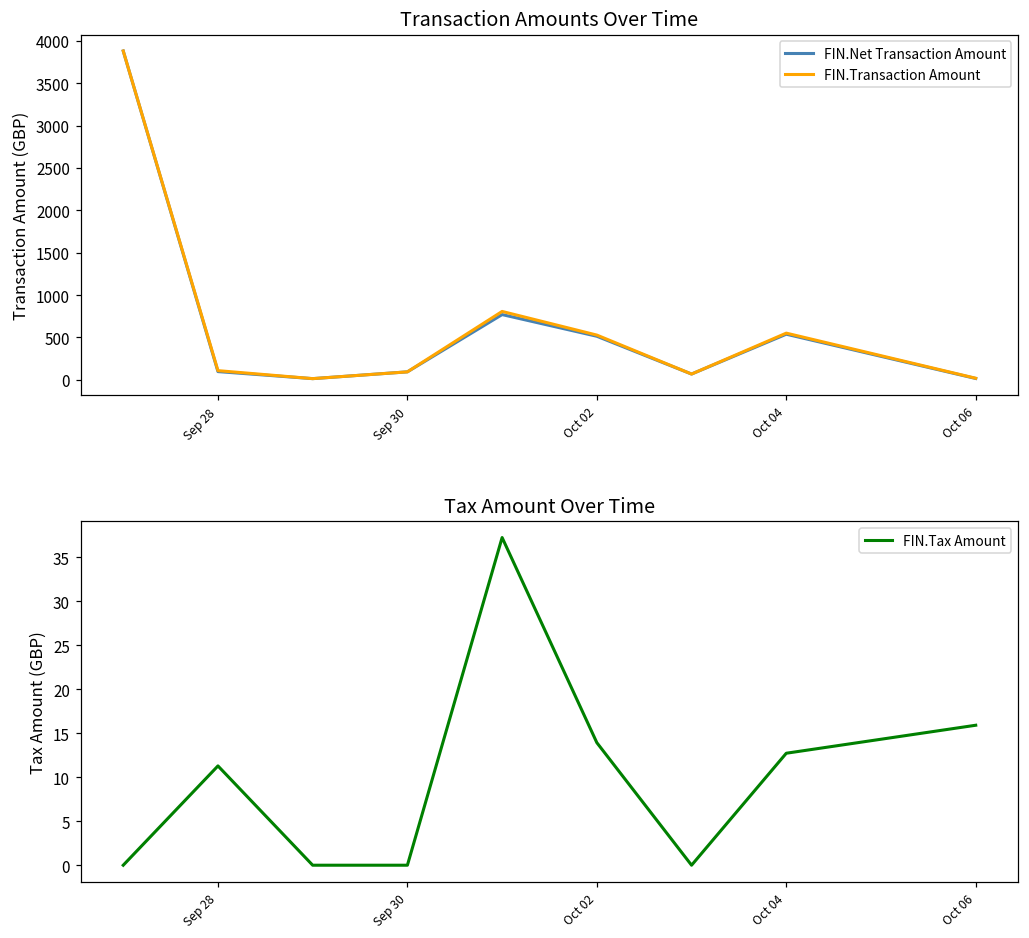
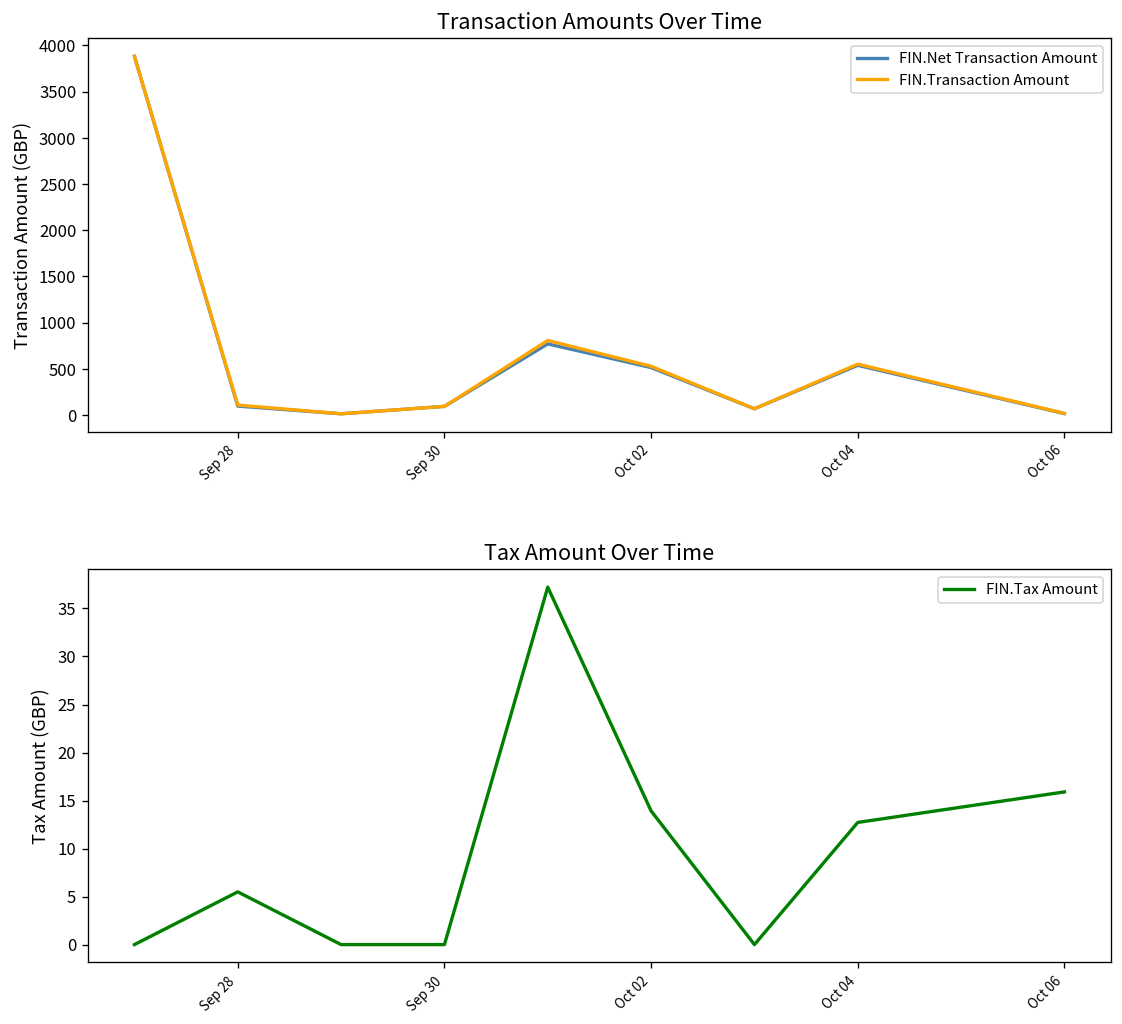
Tax Amount Over Time, Sep 28: 11 -> 5
